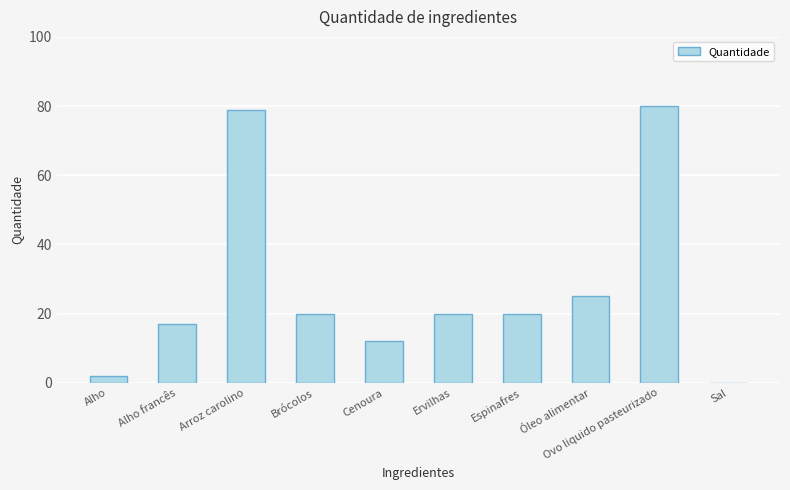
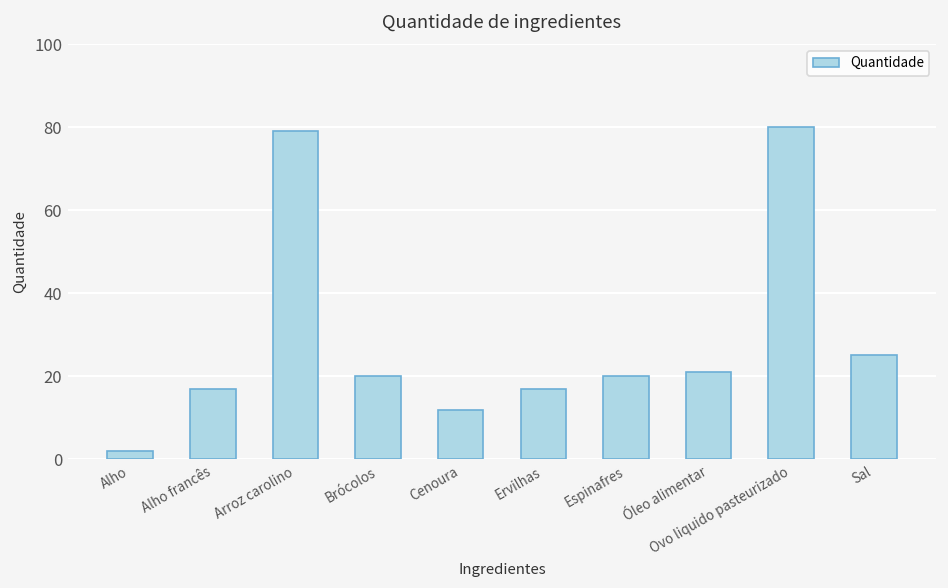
Ervilhas: 20 -> 17
Óleo alimentar: 25 -> 21
Sal: 0 -> 25
